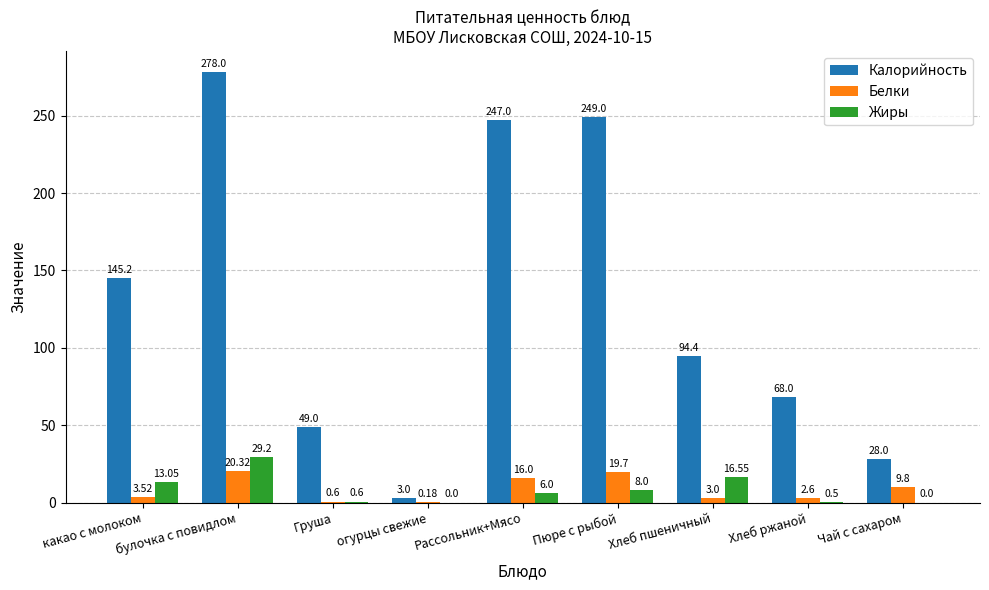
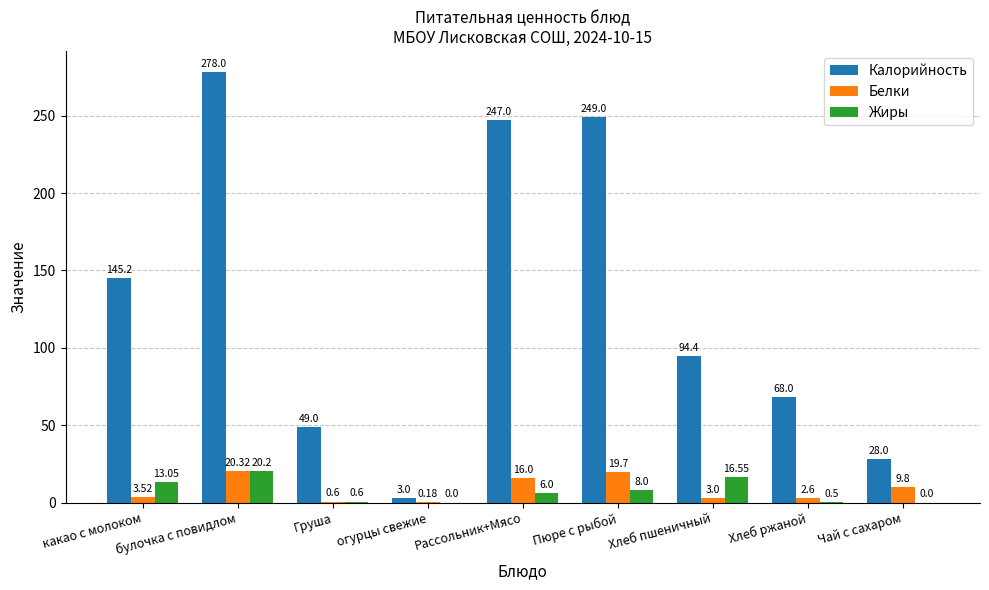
Жиры, булочка с повидлом: 29.2 -> 20.2
